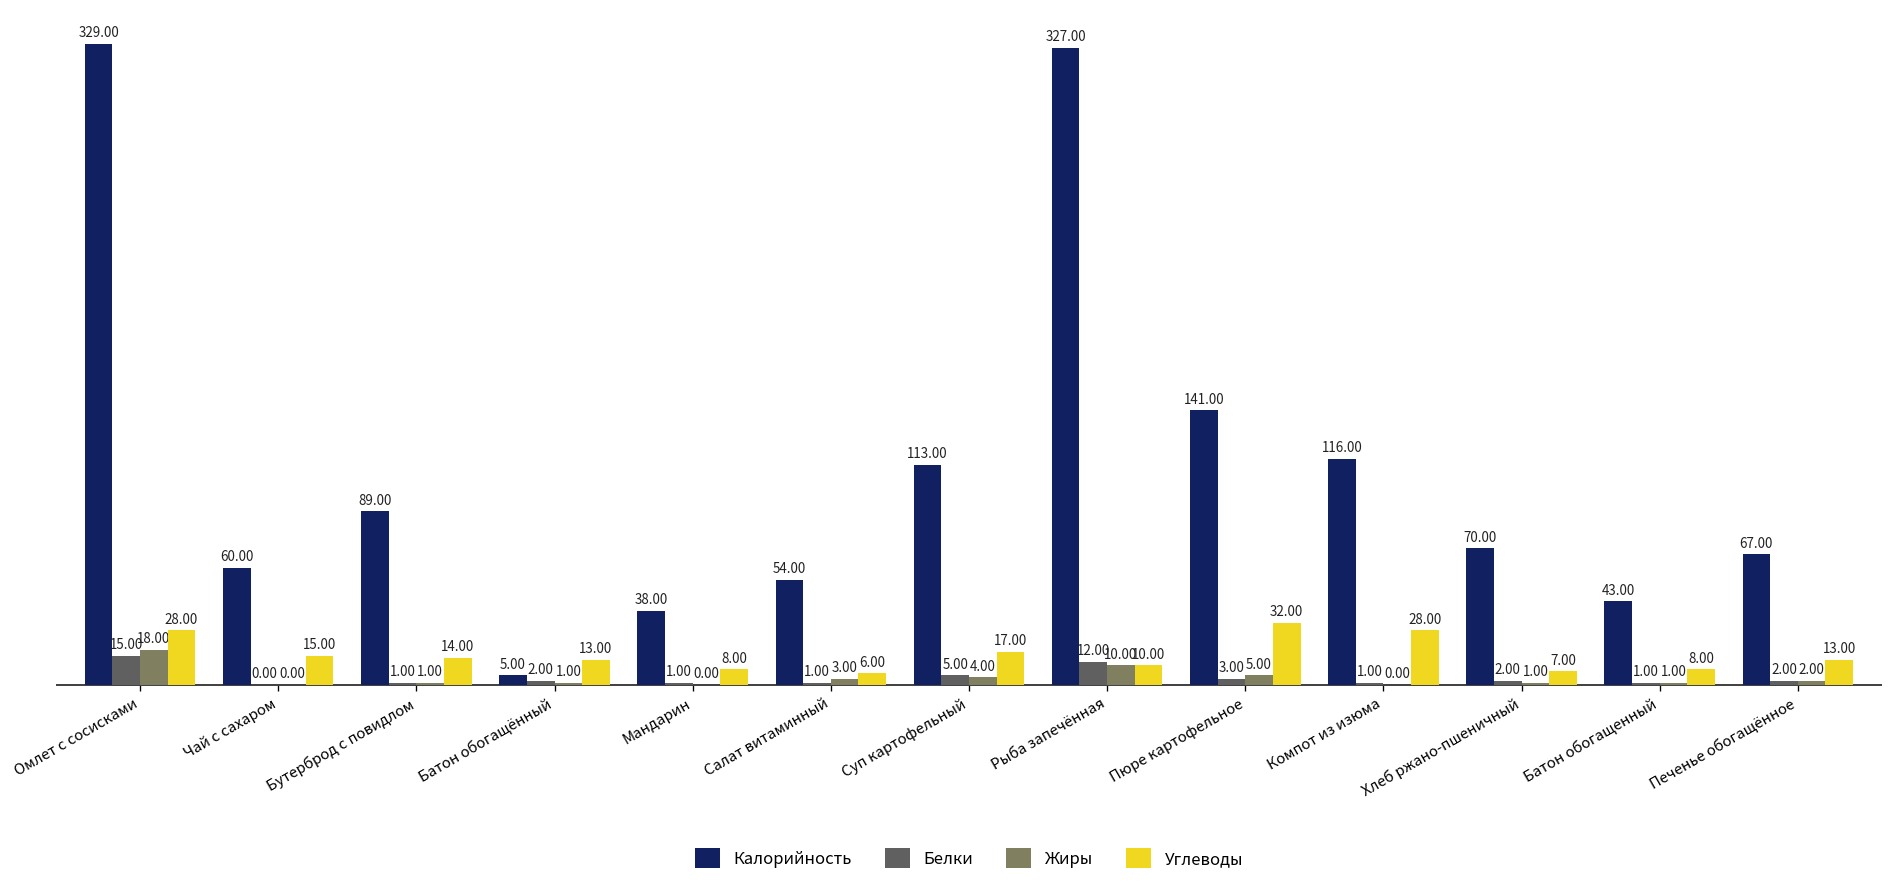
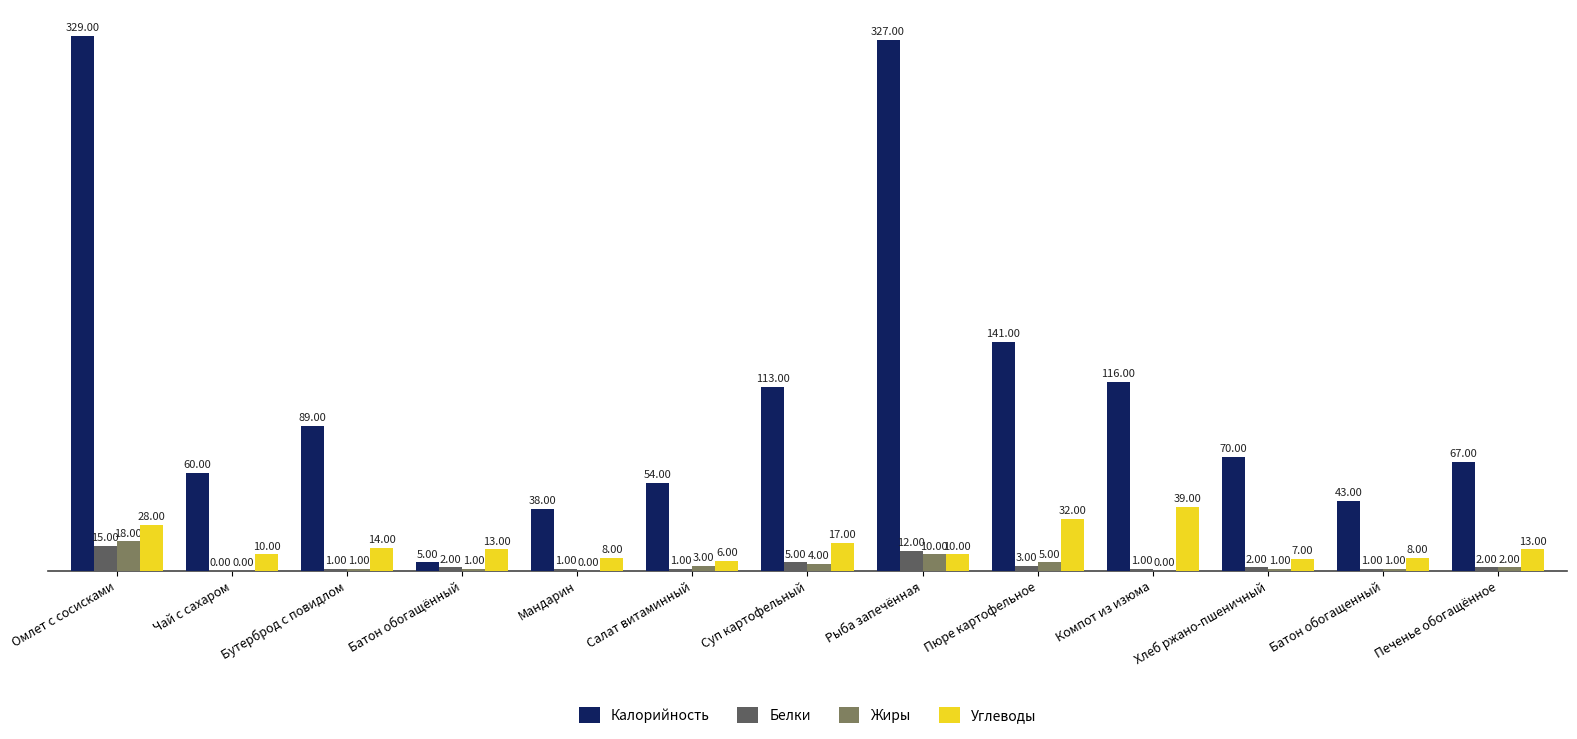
Углеводы, Чай с сахаром: 15.00 -> 10.00
Углеводы, Компот из изюма: 28.00 -> 39.00
